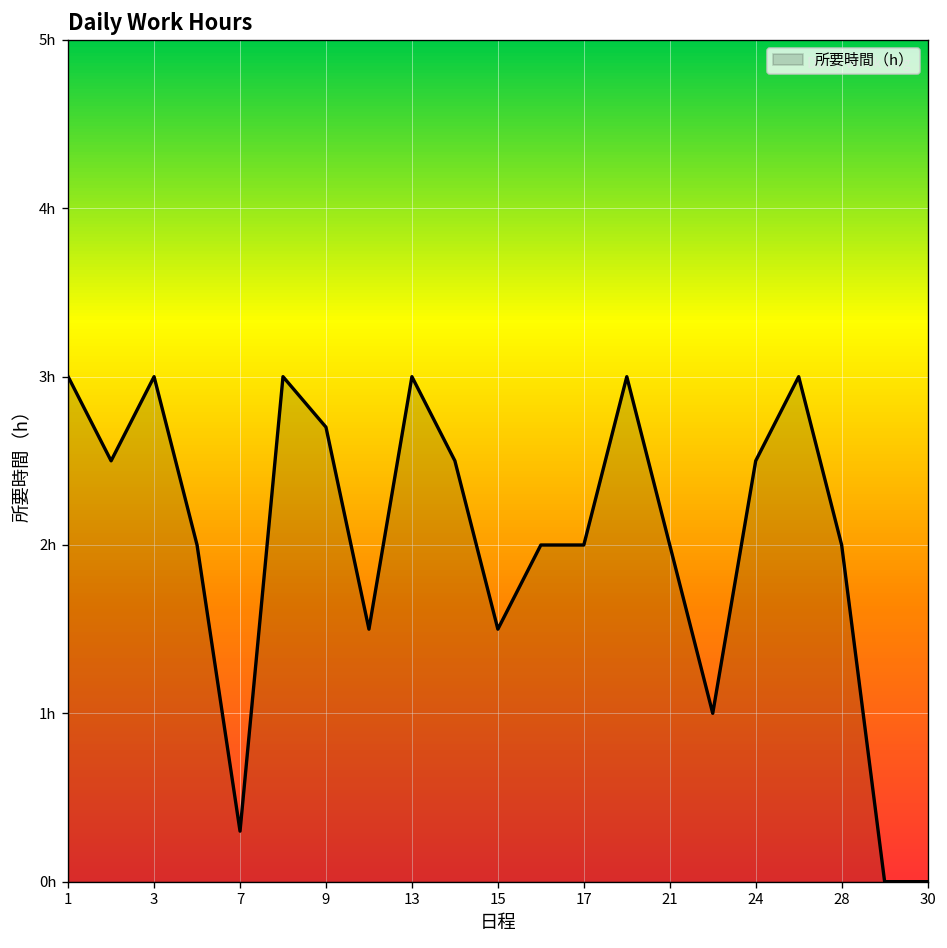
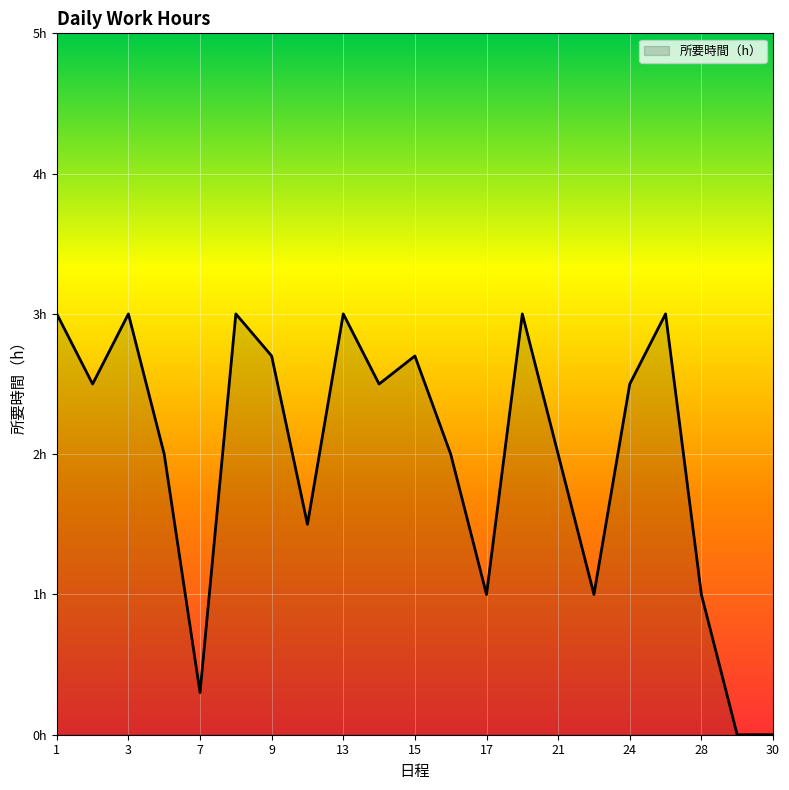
15: 1.5h -> 2.7h
17: 2h -> 1h
28: 2h -> 1h
